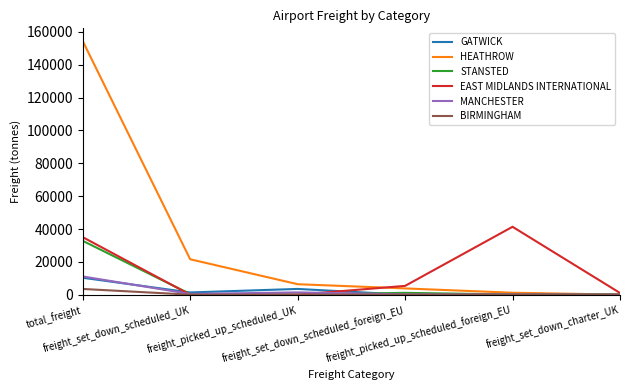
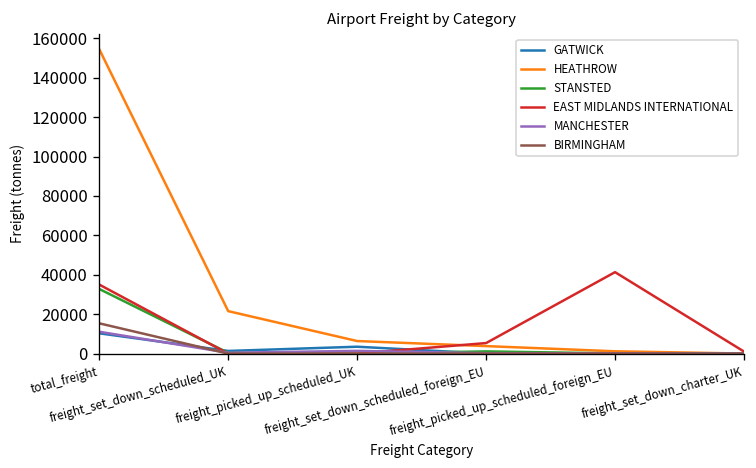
BIRMINGHAM, total_freight: 3000 -> 15000
